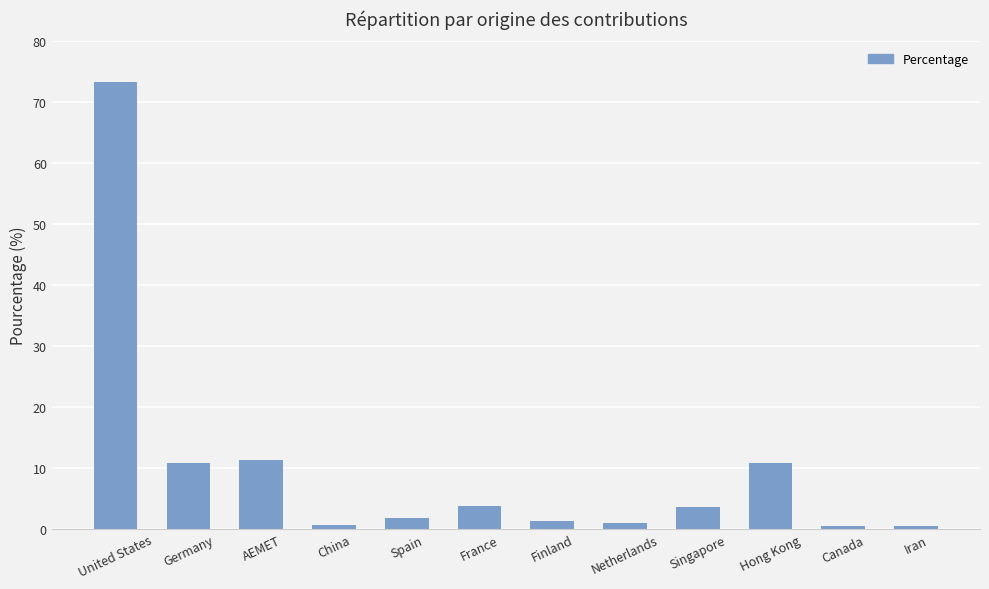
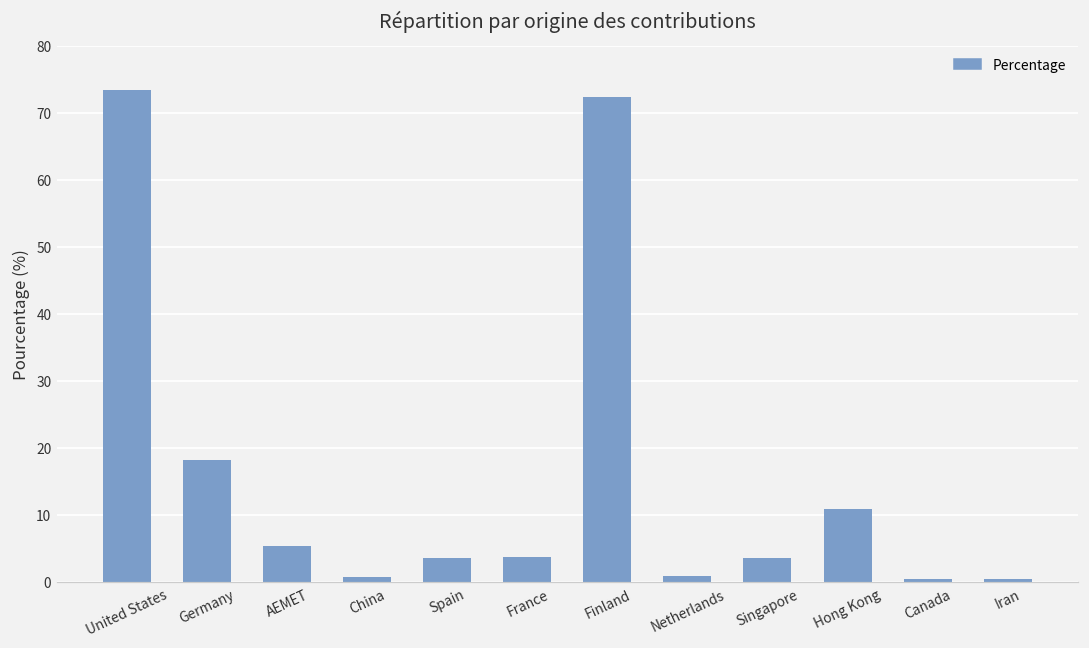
Germany: 11 -> 18
AEMET: 11 -> 5
Spain: 2 -> 4
Finland: 1 -> 72
